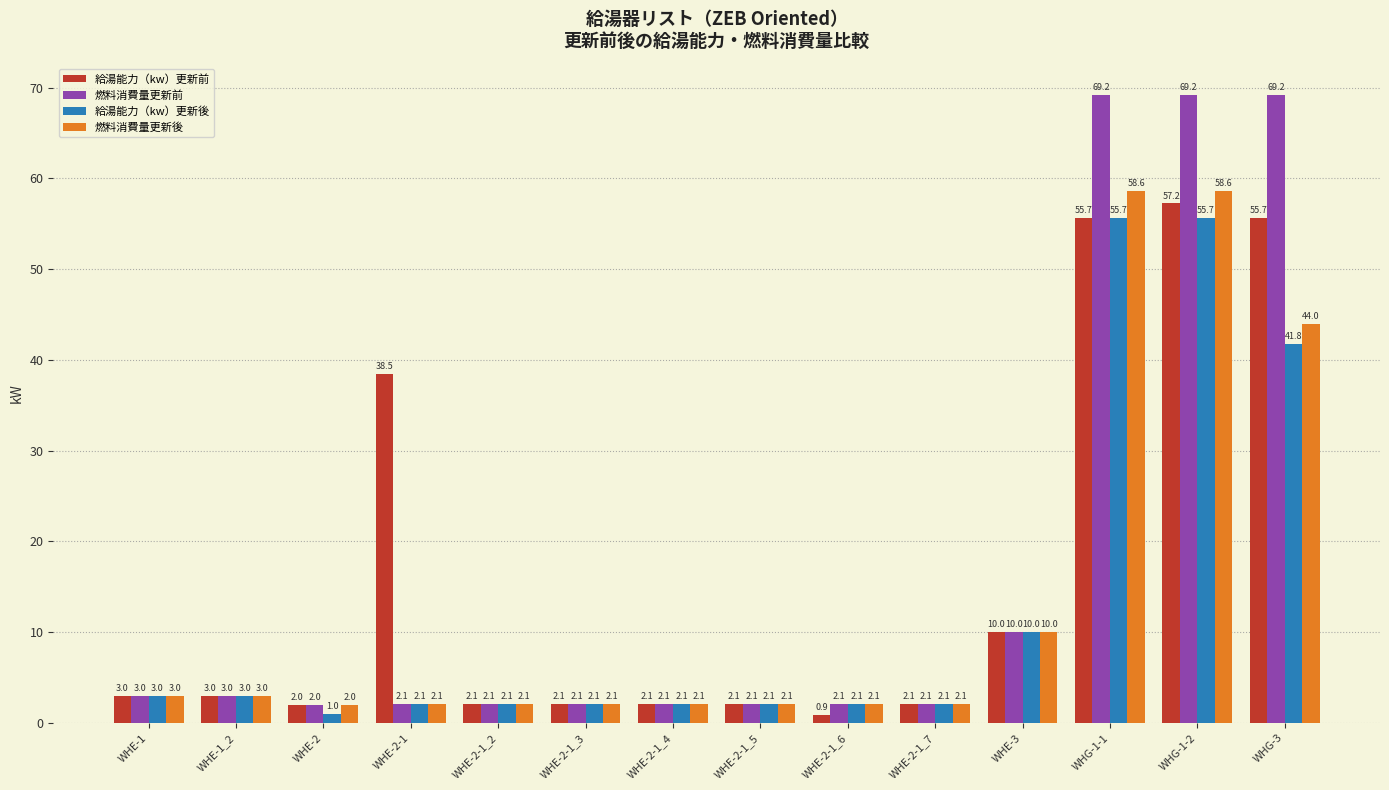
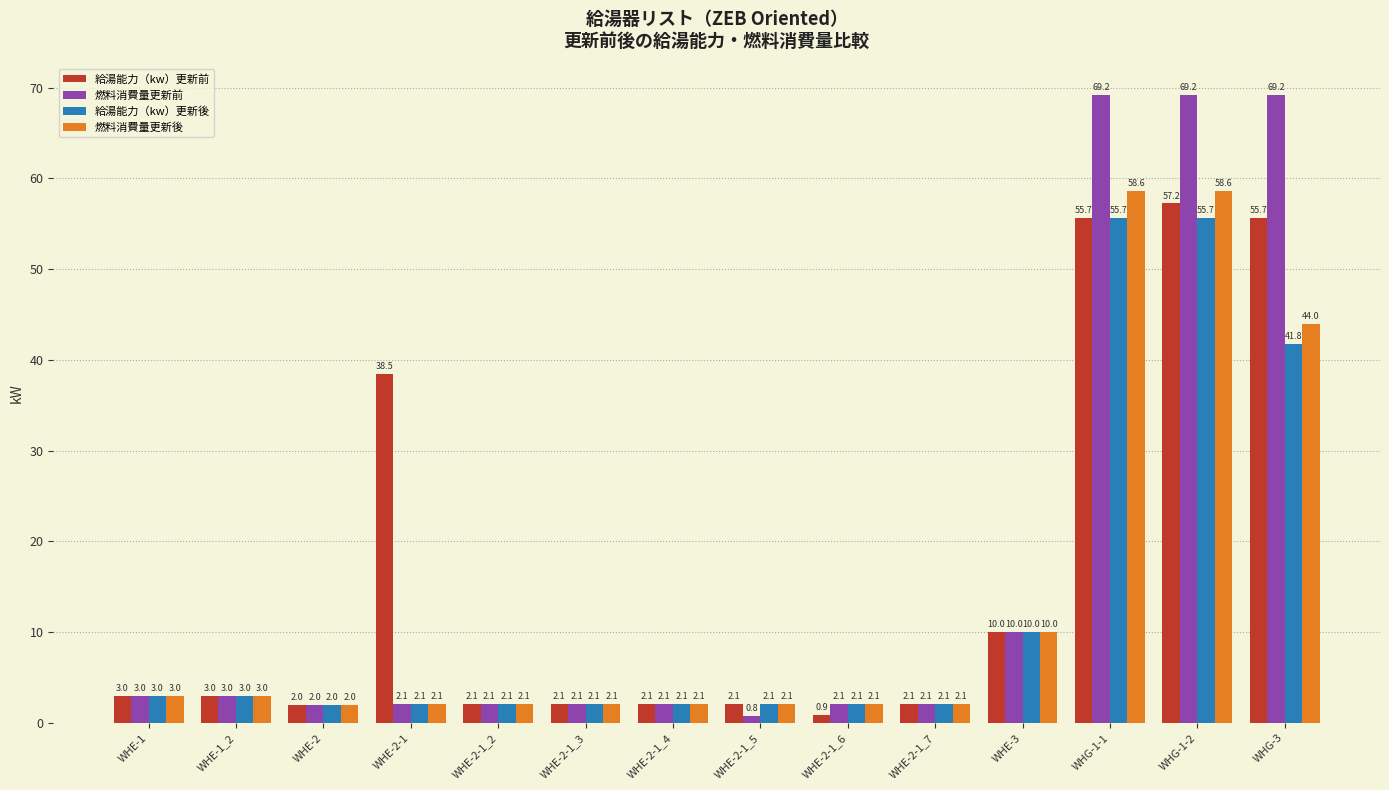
給湯能力（kw）更新後, WHE-2: 1.0 -> 2.0
燃料消費量更新前, WHE-2-1_5: 2.1 -> 0.8
